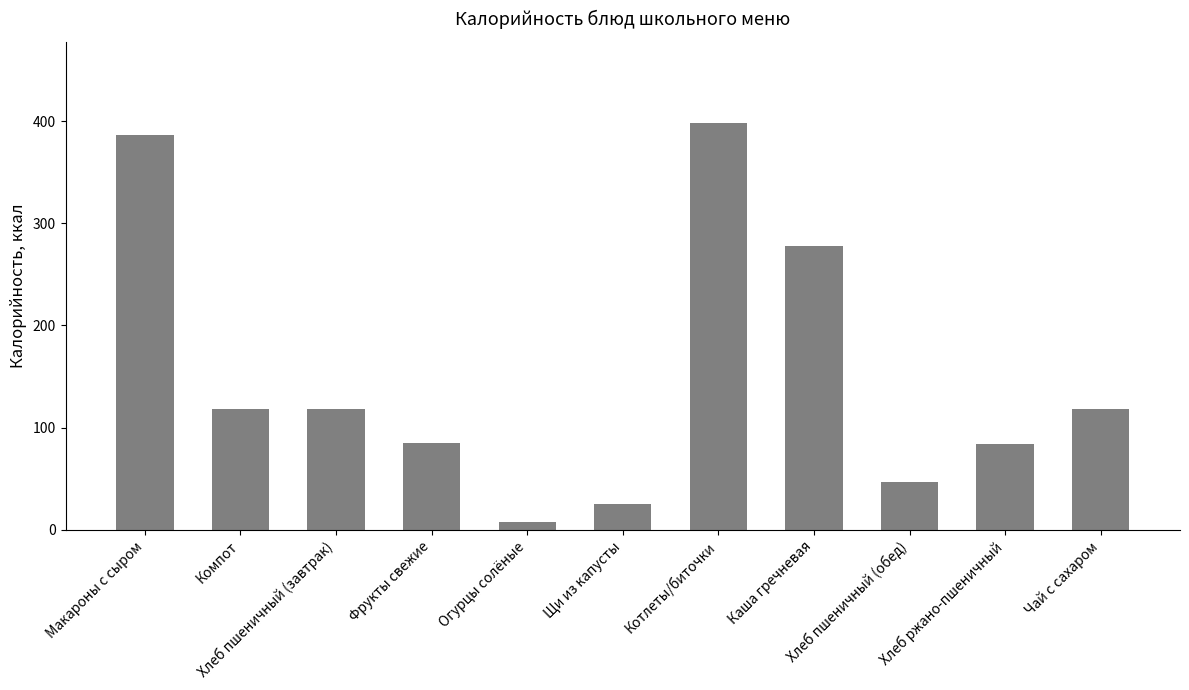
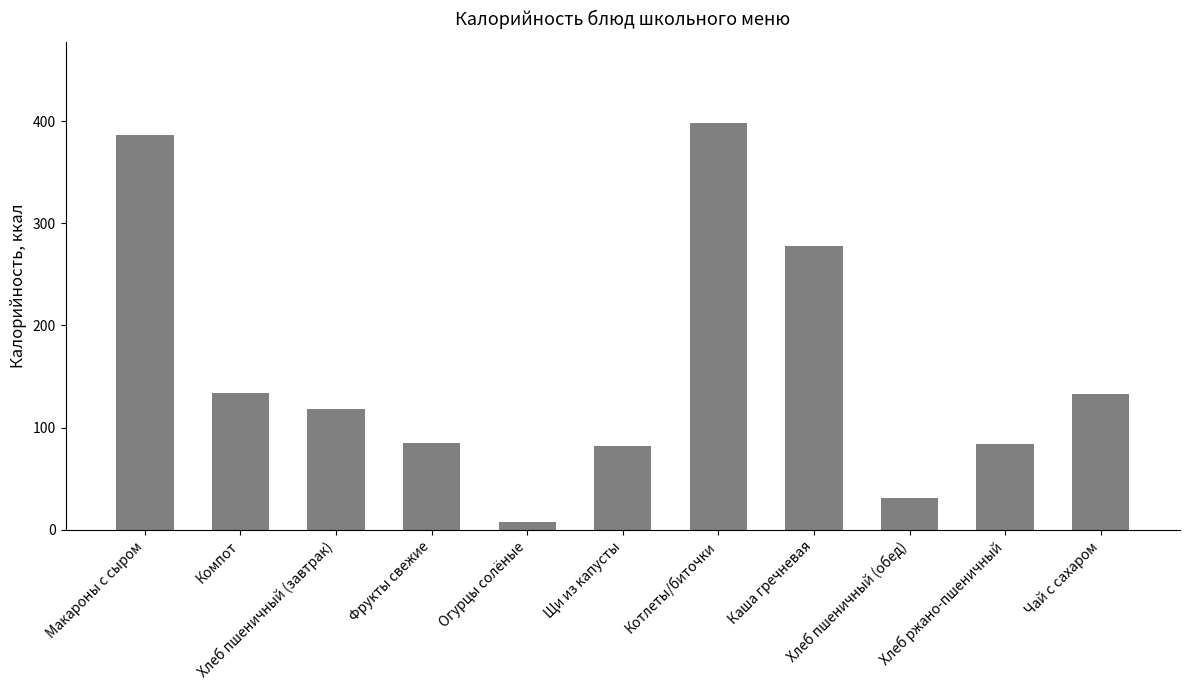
Компот: 118 -> 134
Щи из капусты: 26 -> 82
Хлеб пшеничный (обед): 47 -> 32
Чай с сахаром: 119 -> 133
